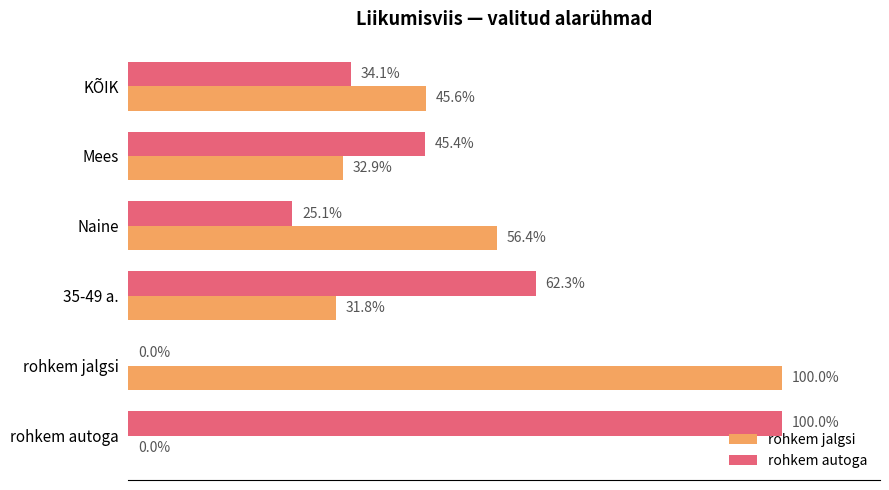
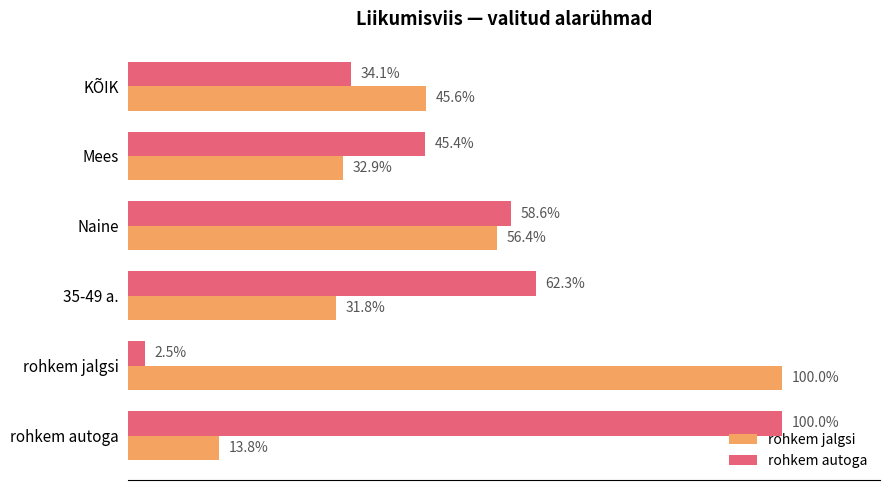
rohkem autoga, Naine: 25.1% -> 58.6%
rohkem autoga, rohkem jalgsi: 0.0% -> 2.5%
rohkem jalgsi, rohkem autoga: 0.0% -> 13.8%
